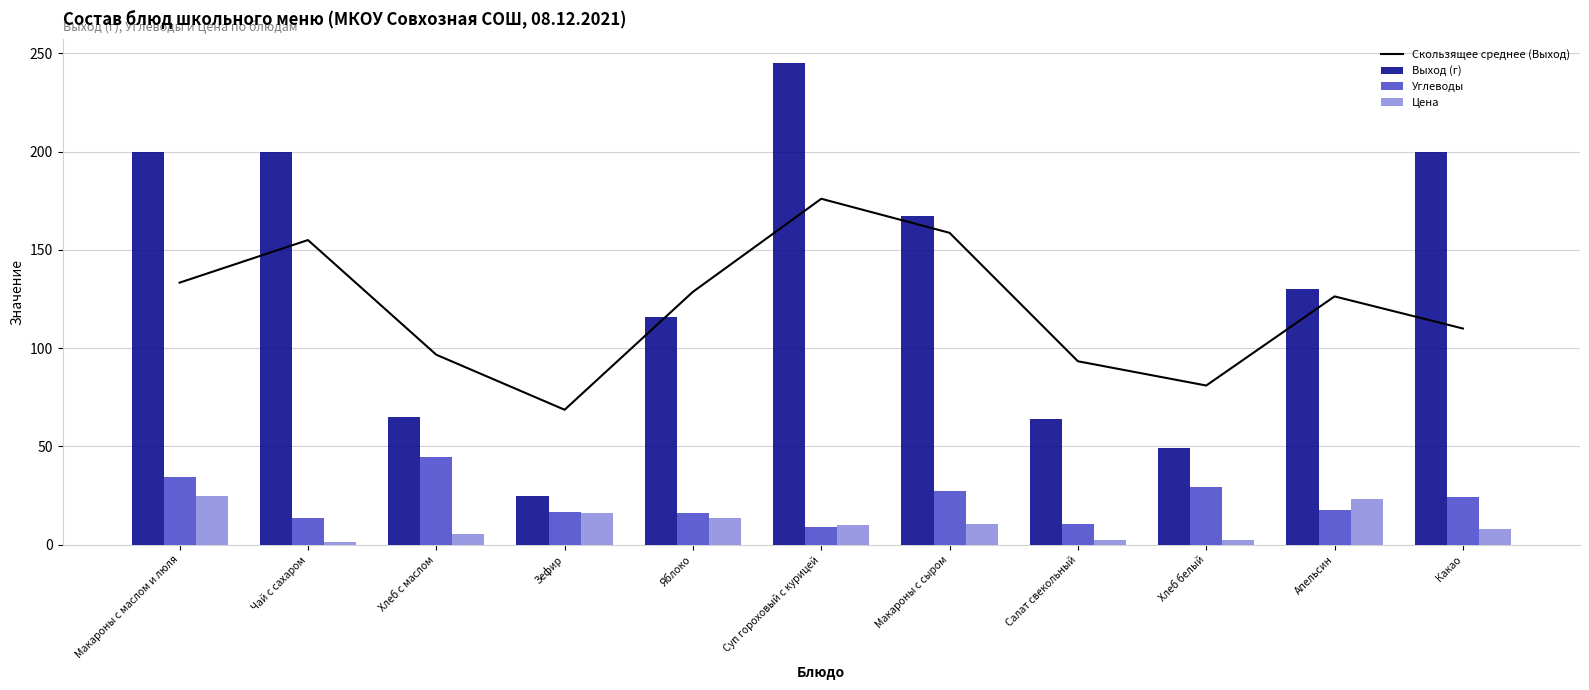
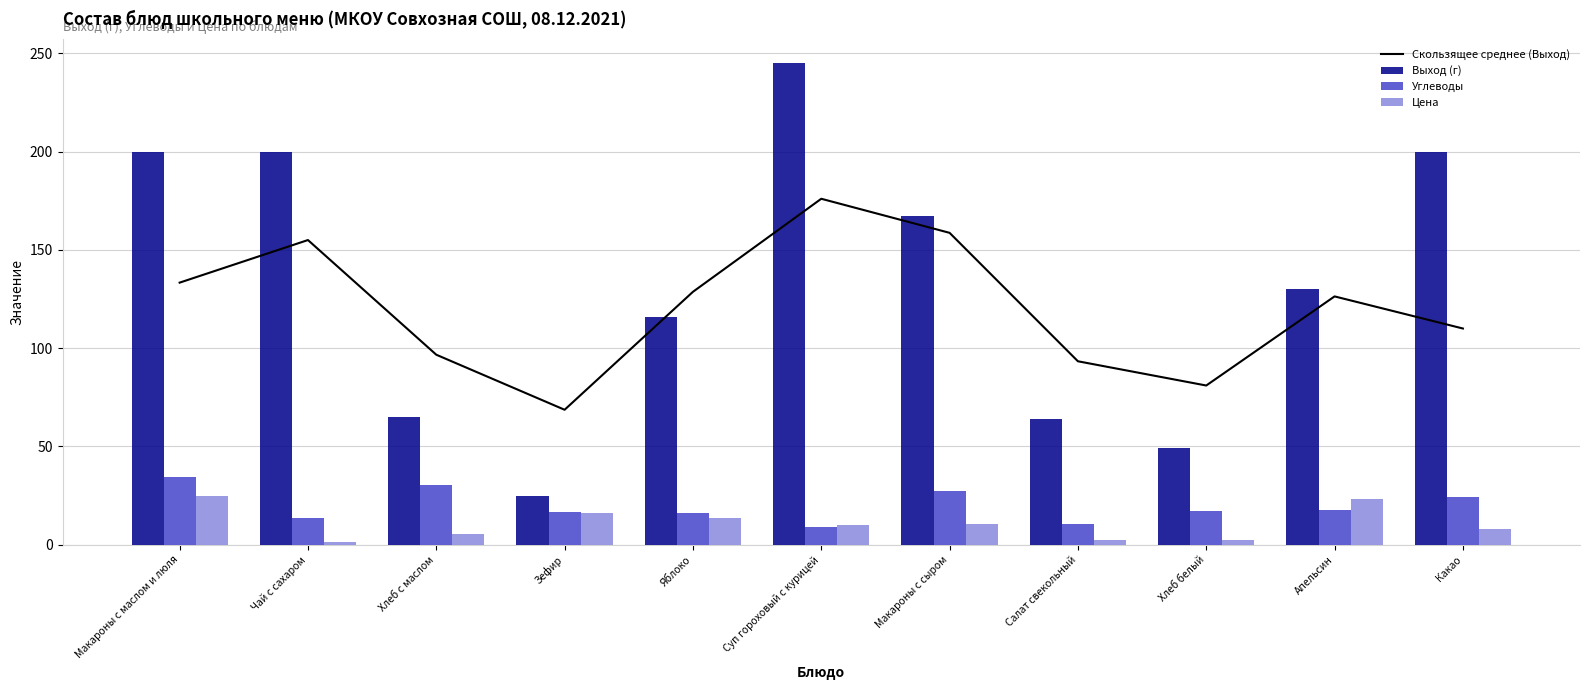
Углеводы, Хлеб с маслом: 44 -> 30
Углеводы, Хлеб белый: 29 -> 17
